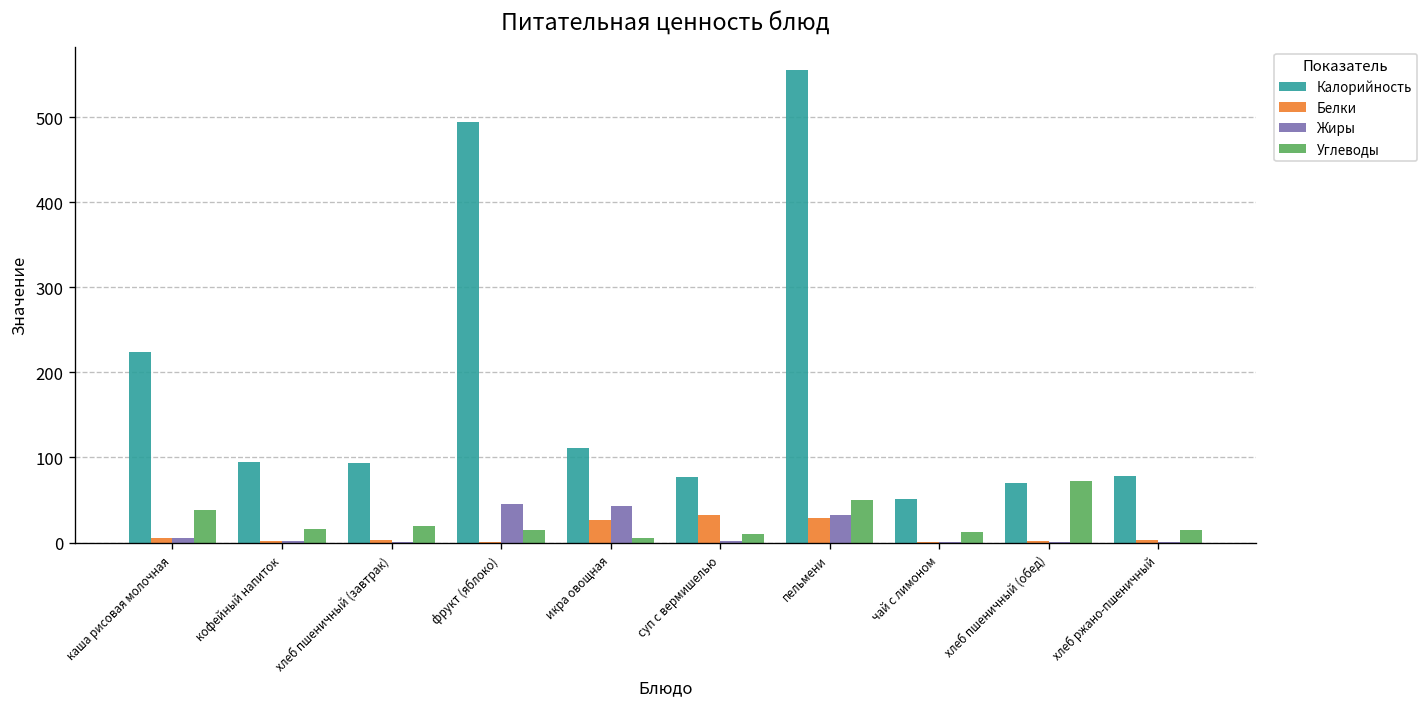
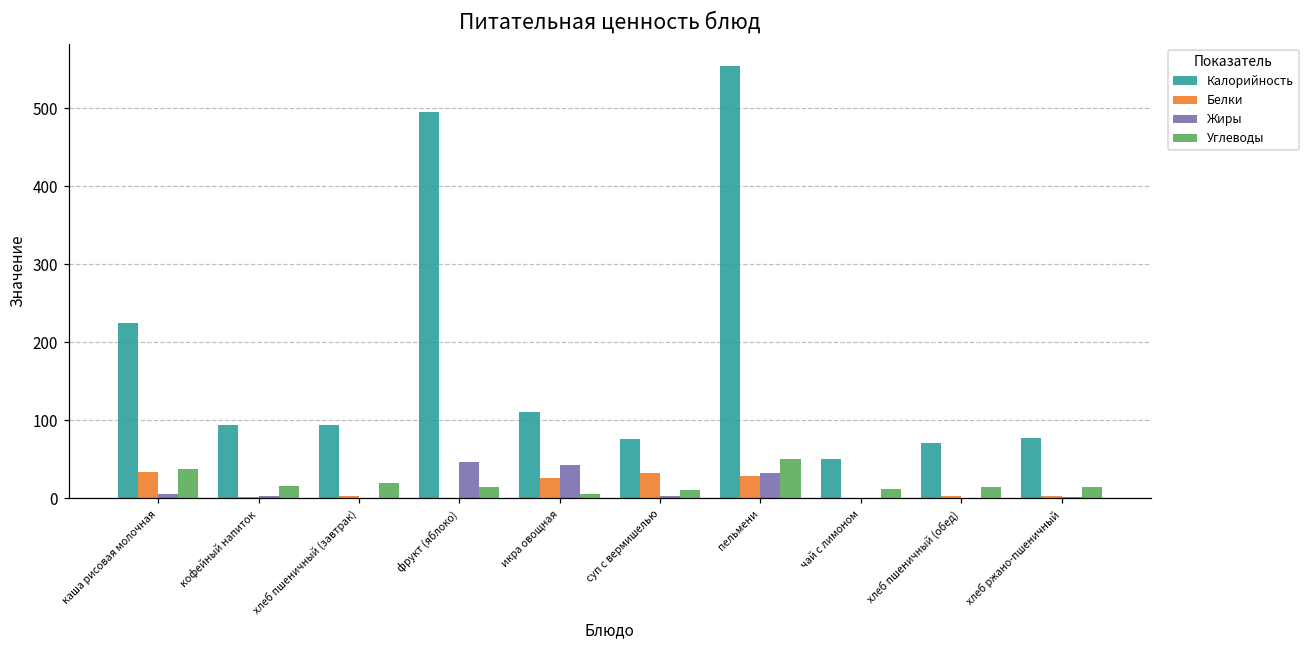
Белки, каша рисовая молочная: 10 -> 30
Углеводы, хлеб пшеничный (обед): 70 -> 10
